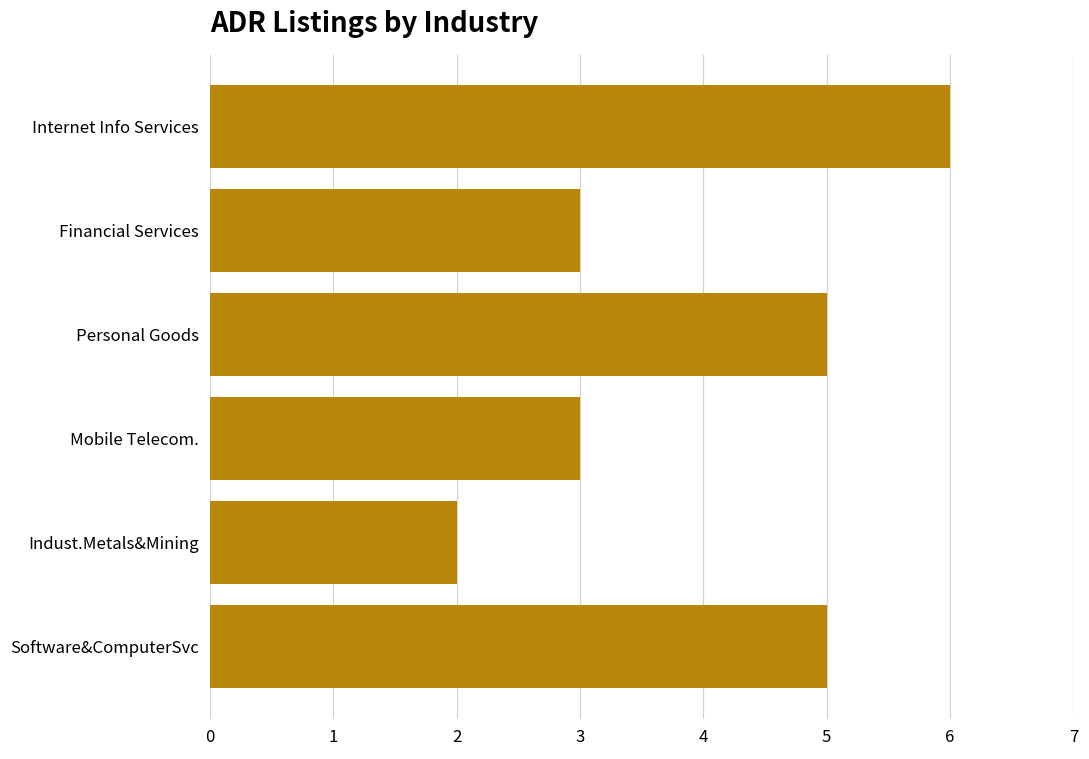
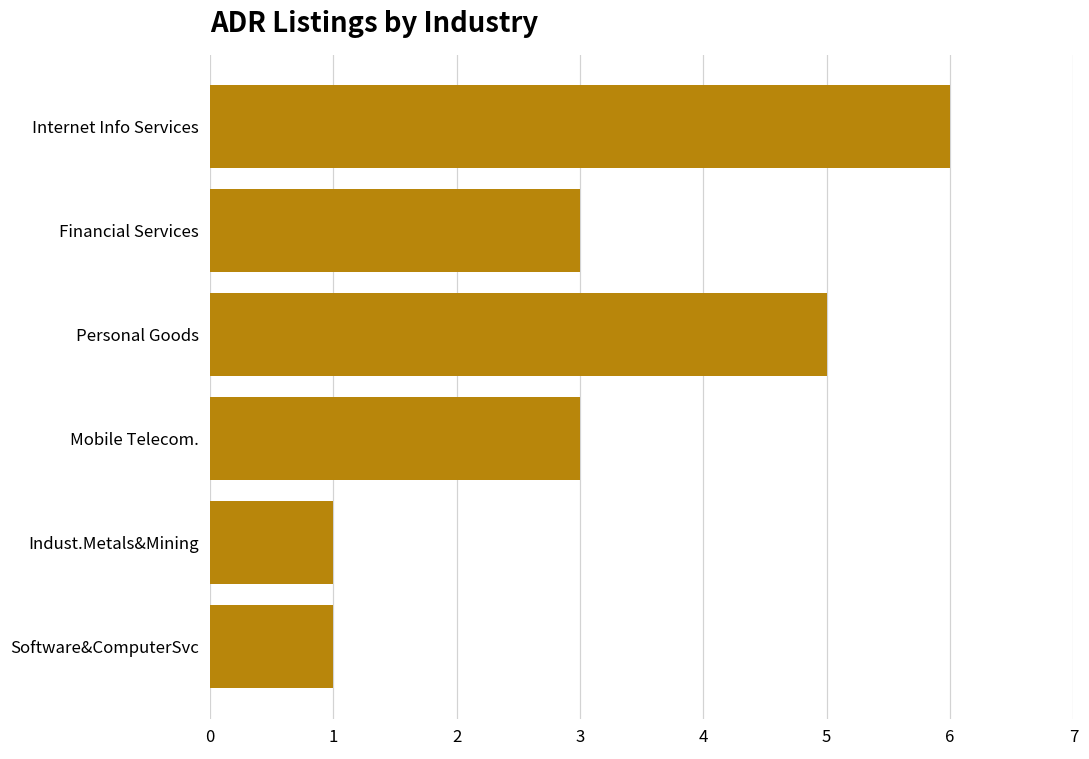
Indust.Metals&Mining: 2 -> 1
Software&ComputerSvc: 5 -> 1
